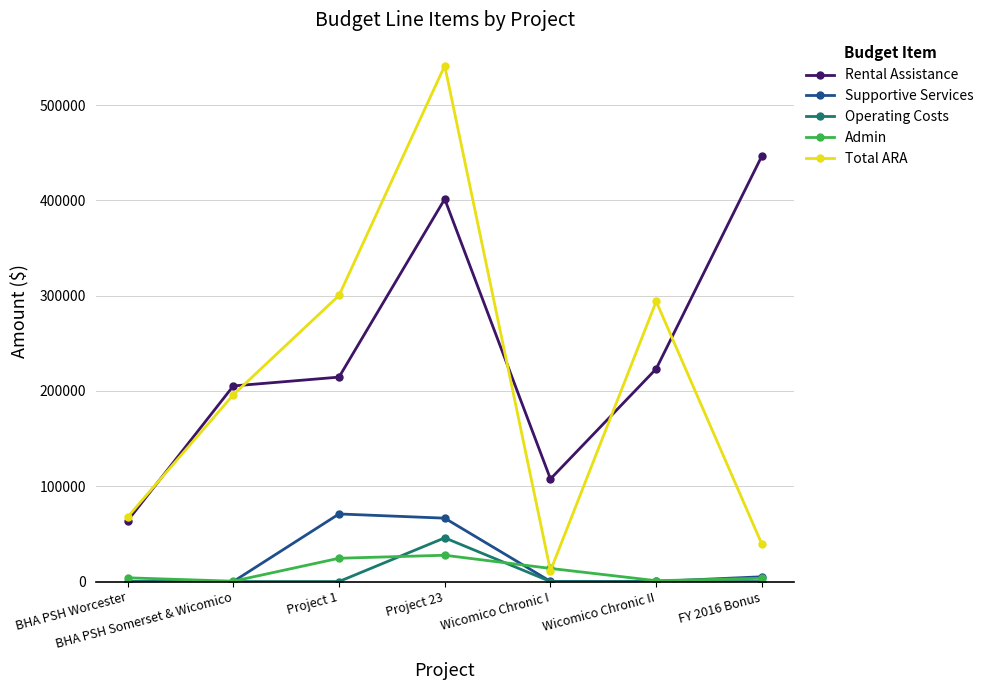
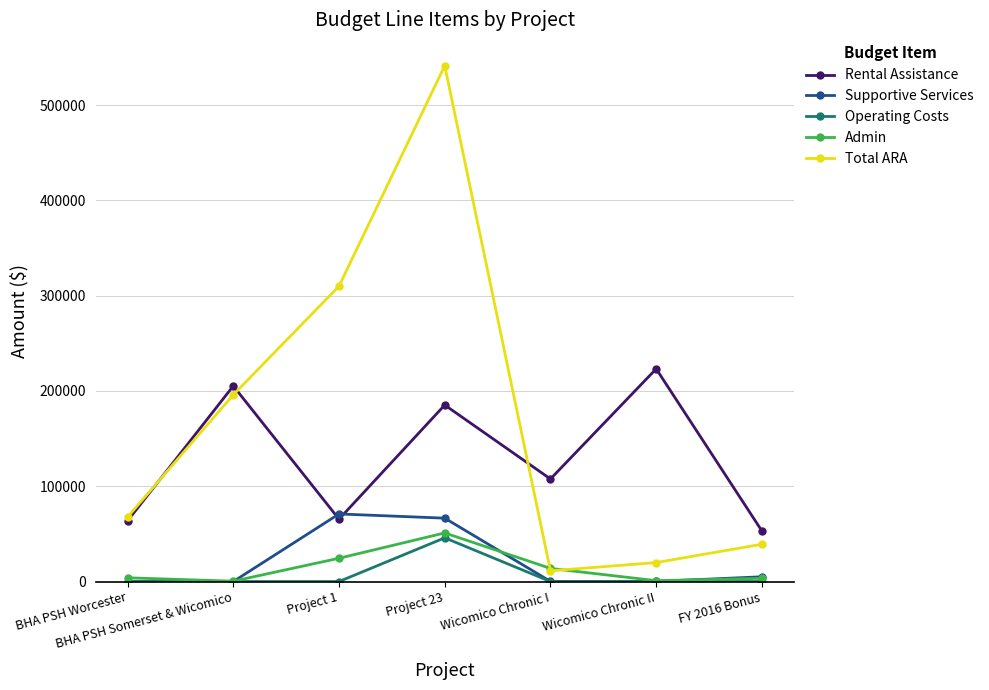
Rental Assistance, Project 1: 210000 -> 70000
Total ARA, Project 1: 300000 -> 310000
Rental Assistance, Project 23: 400000 -> 190000
Admin, Project 23: 30000 -> 50000
Total ARA, Wicomico Chronic II: 290000 -> 20000
Rental Assistance, FY 2016 Bonus: 450000 -> 50000
